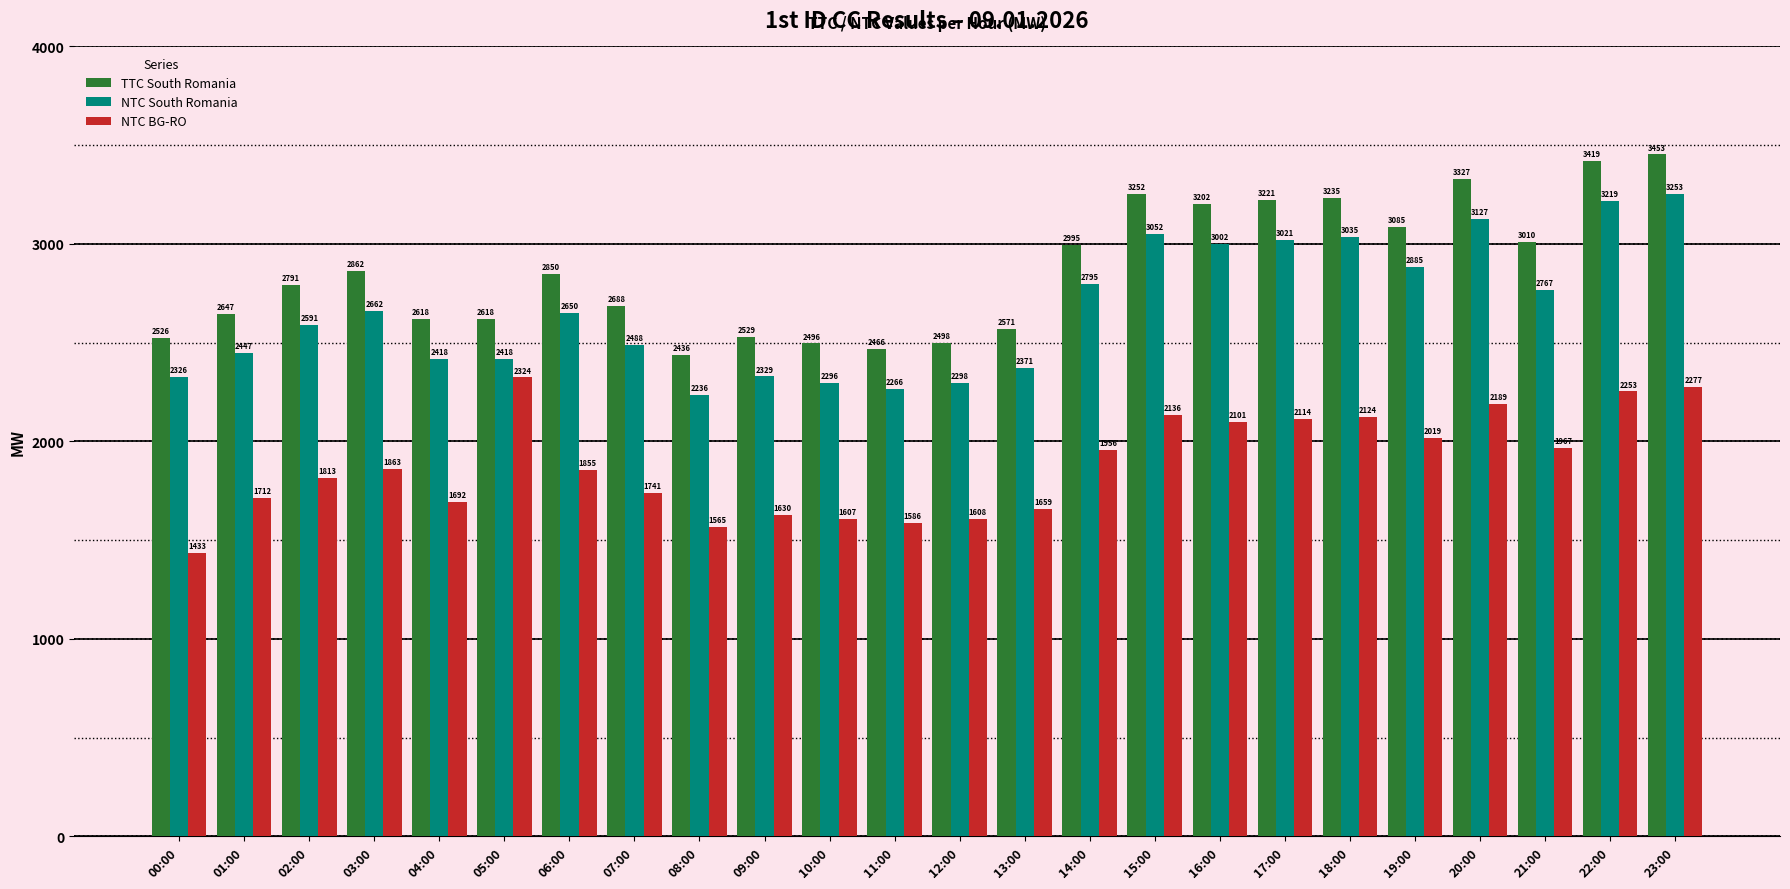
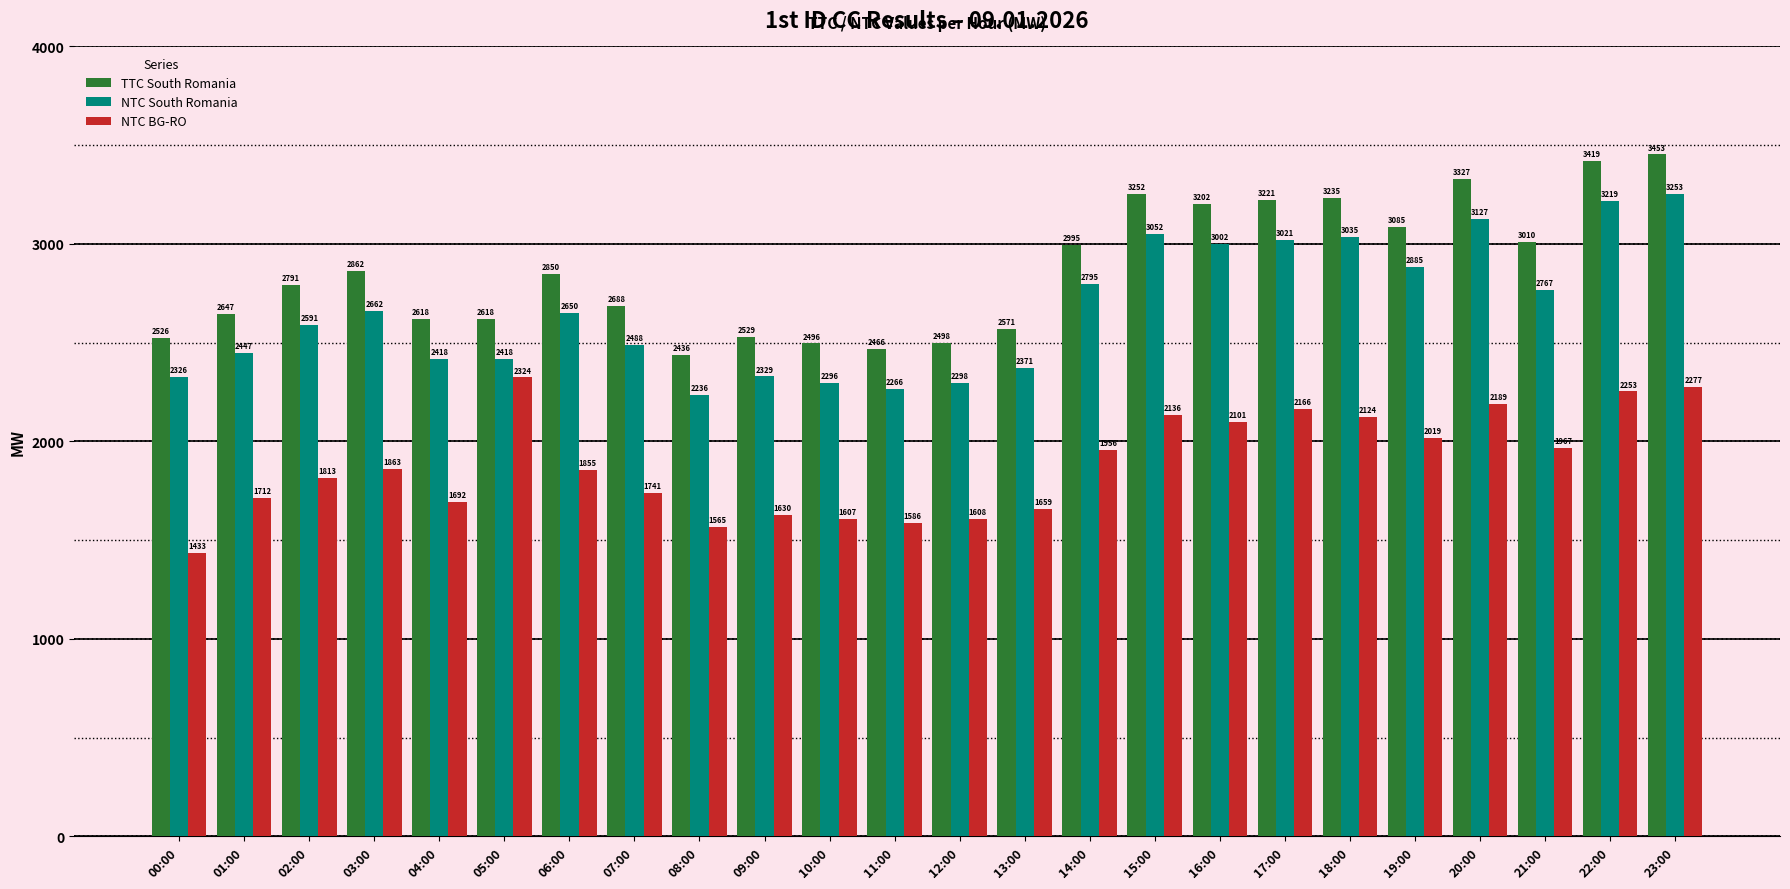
NTC BG-RO, 17:00: 2114 -> 2166
